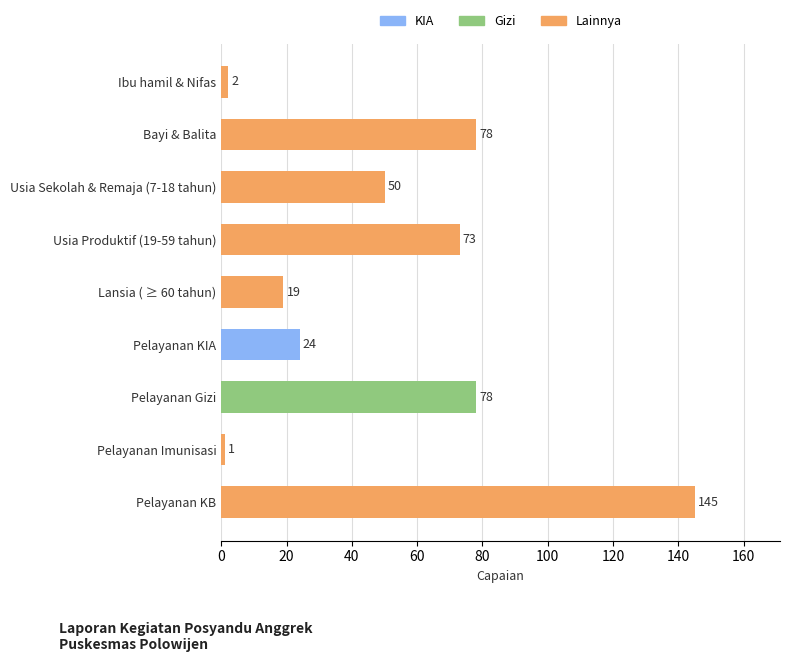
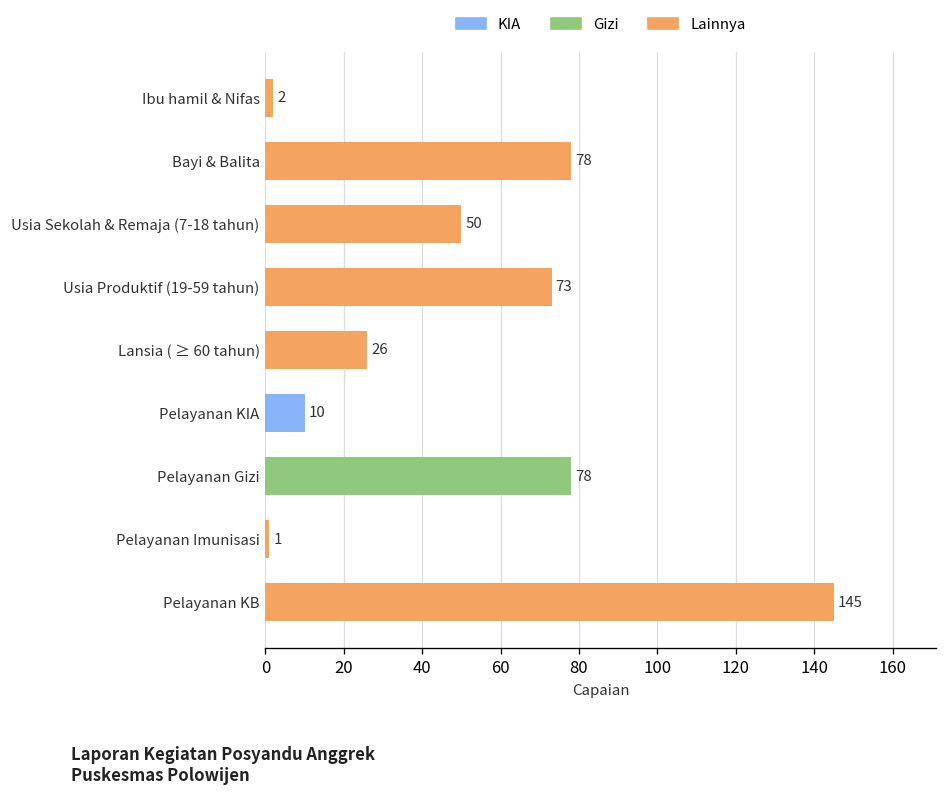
Lansia ( ≥ 60 tahun): 19 -> 26
Pelayanan KIA: 24 -> 10
